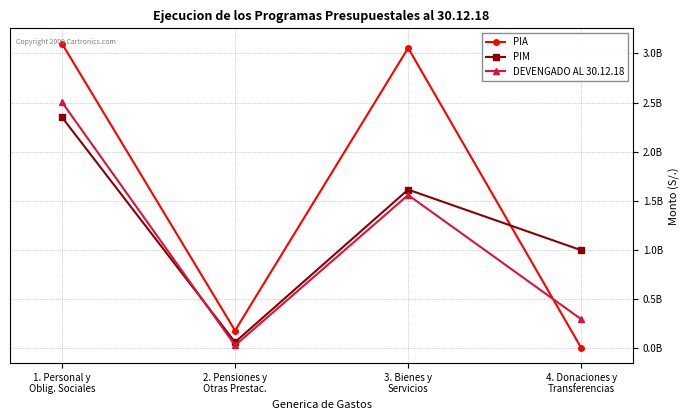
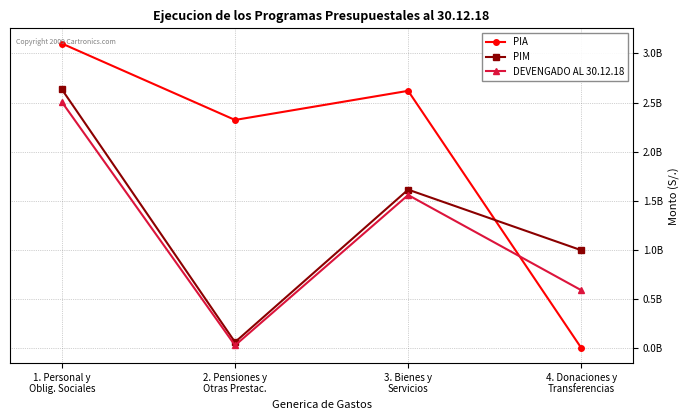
PIM, 1. Personal y Oblig. Sociales: 2400000000 -> 2600000000
PIA, 2. Pensiones y Otras Prestac.: 200000000 -> 2300000000
PIA, 3. Bienes y Servicios: 3100000000 -> 2600000000
DEVENGADO AL 30.12.18, 4. Donaciones y Transferencias: 300000000 -> 600000000
